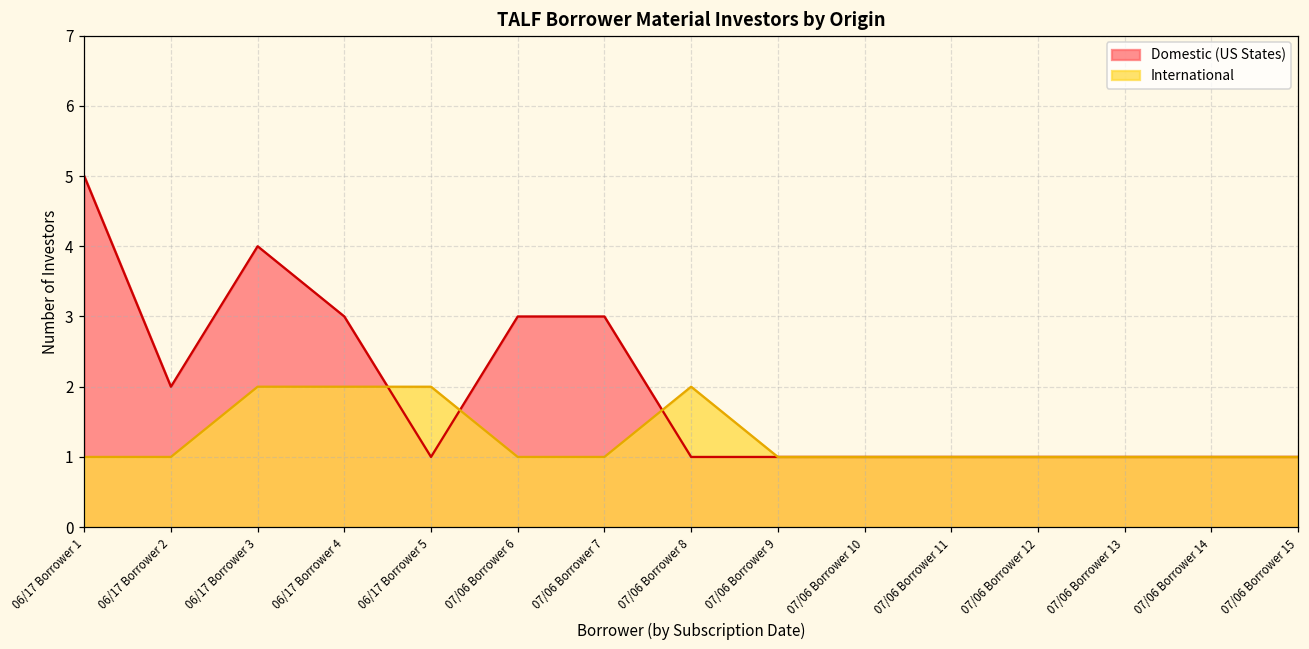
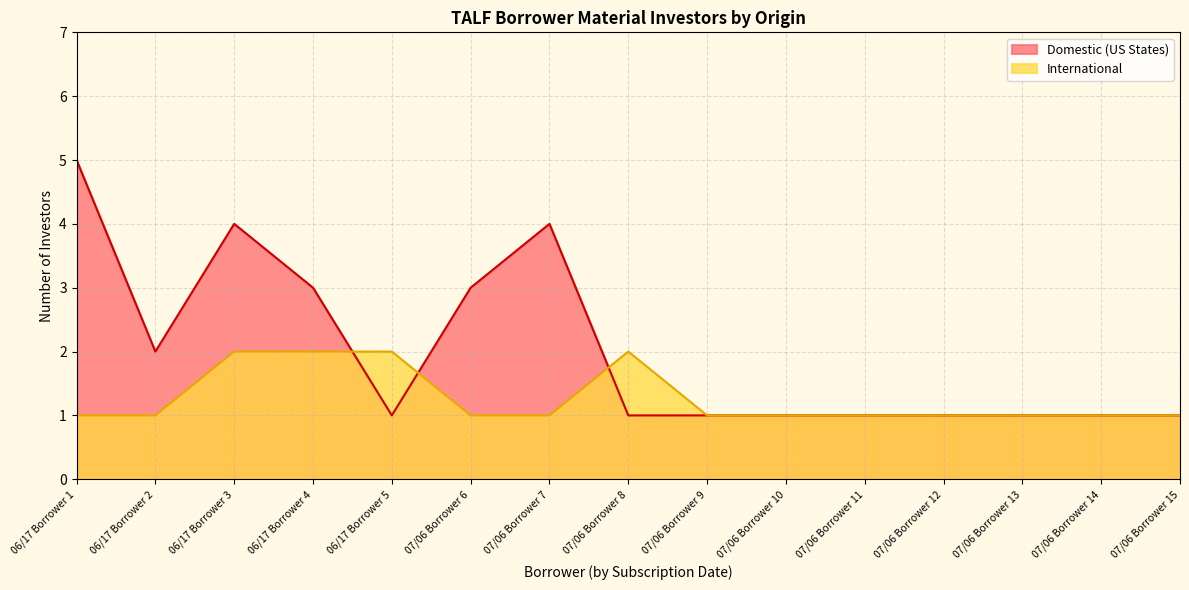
Domestic (US States), 07/06 Borrower 7: 3 -> 4
